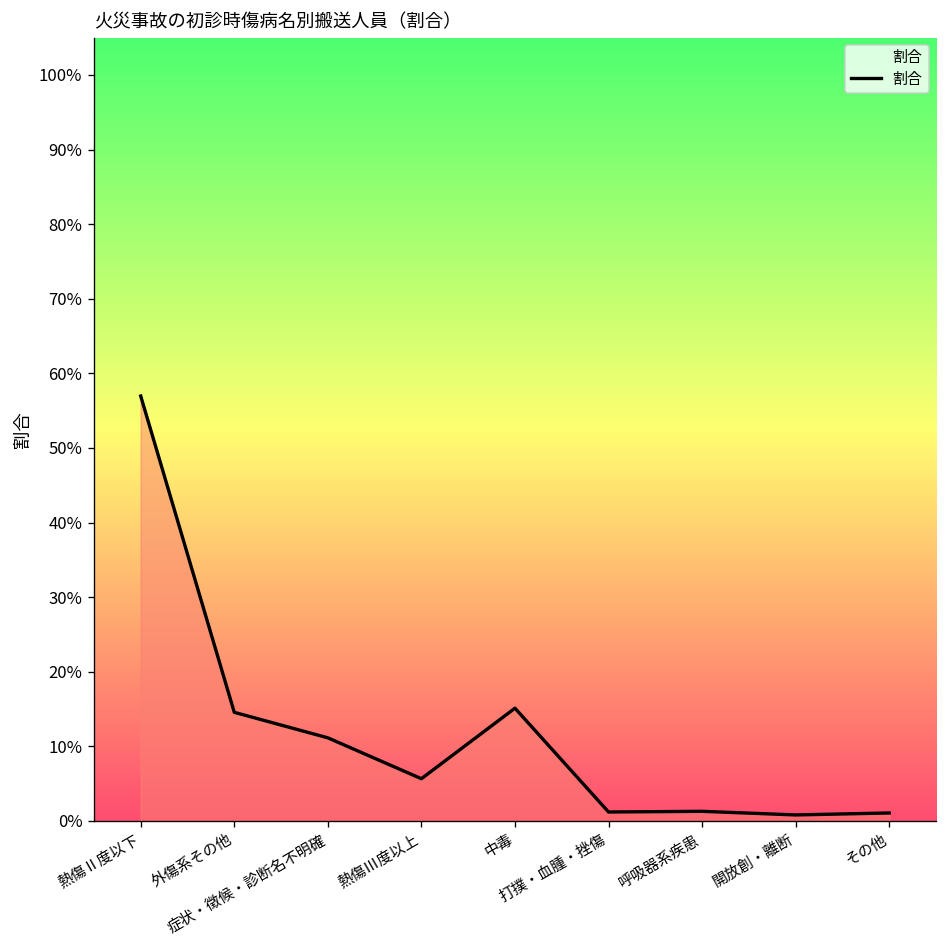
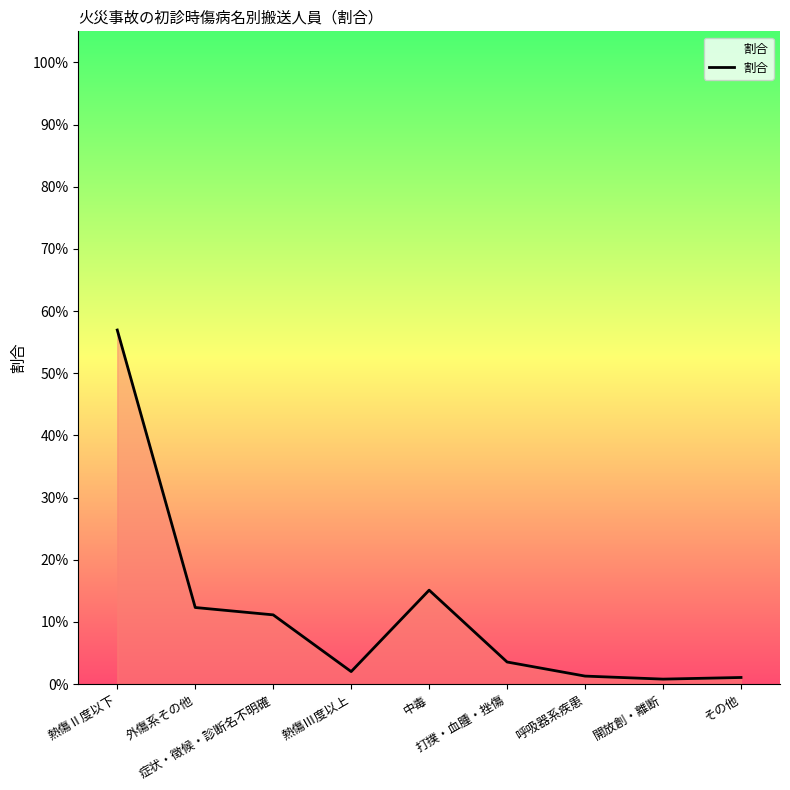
外傷系その他: 15% -> 12%
熱傷Ⅲ度以上: 6% -> 2%
打撲・血腫・挫傷: 1% -> 4%
